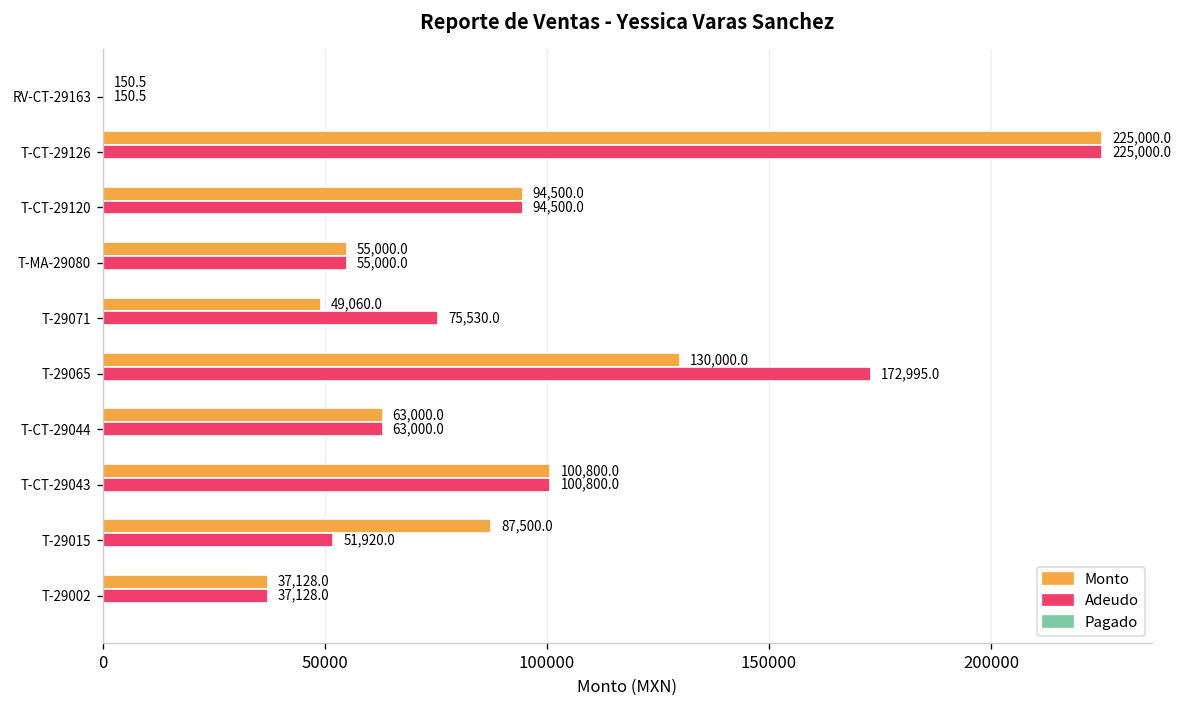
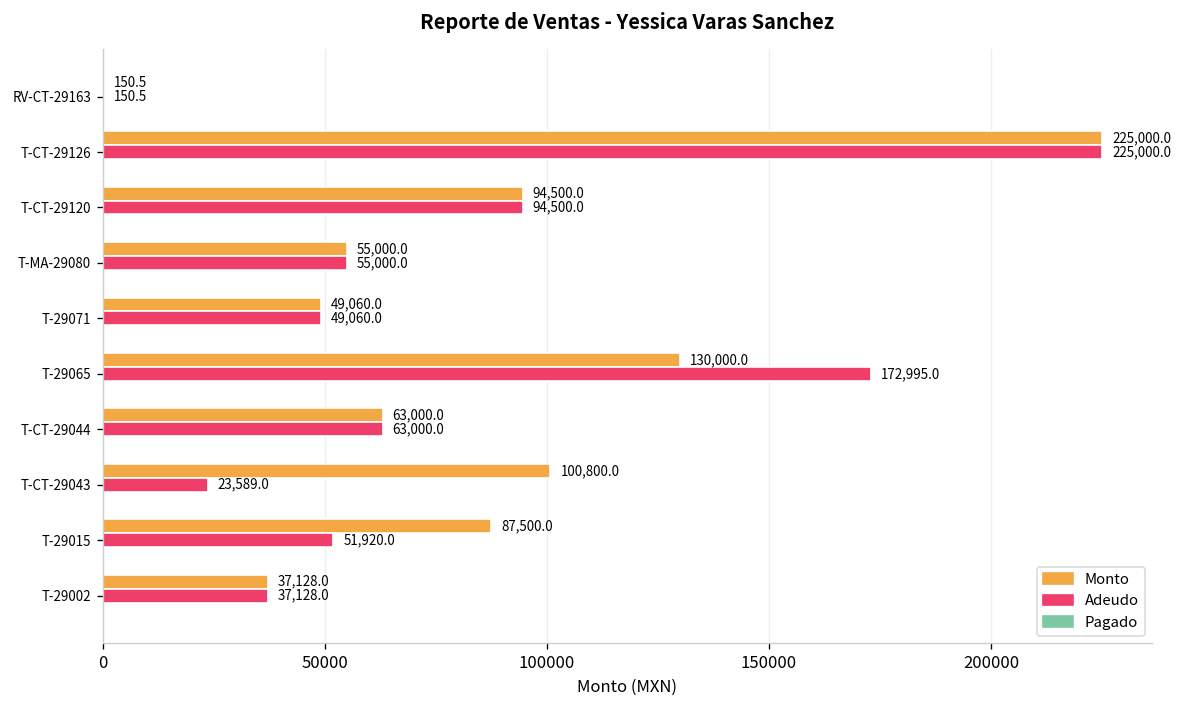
Adeudo, T-29071: 75,530.0 -> 49,060.0
Adeudo, T-CT-29043: 100,800.0 -> 23,589.0
